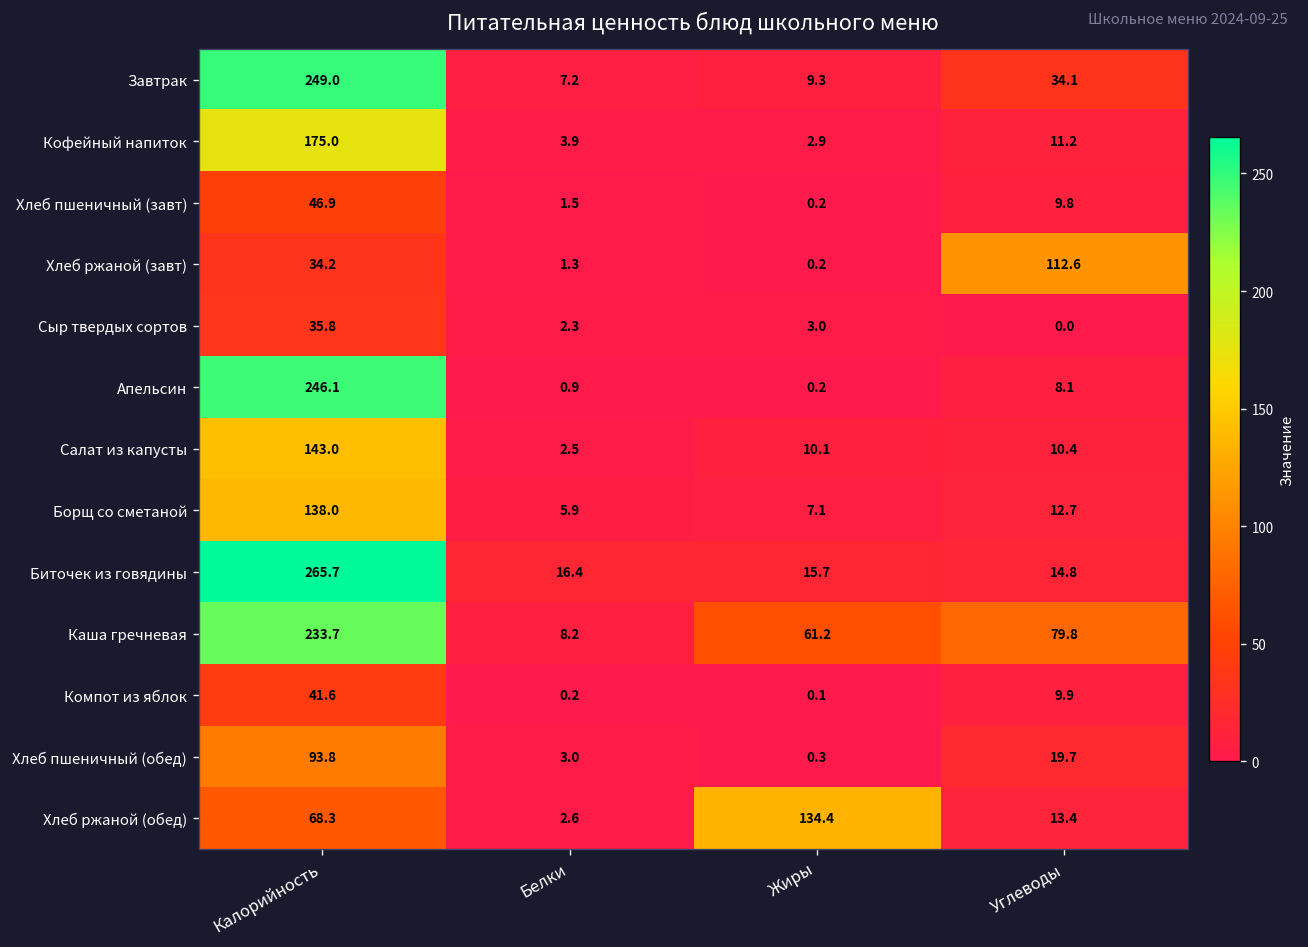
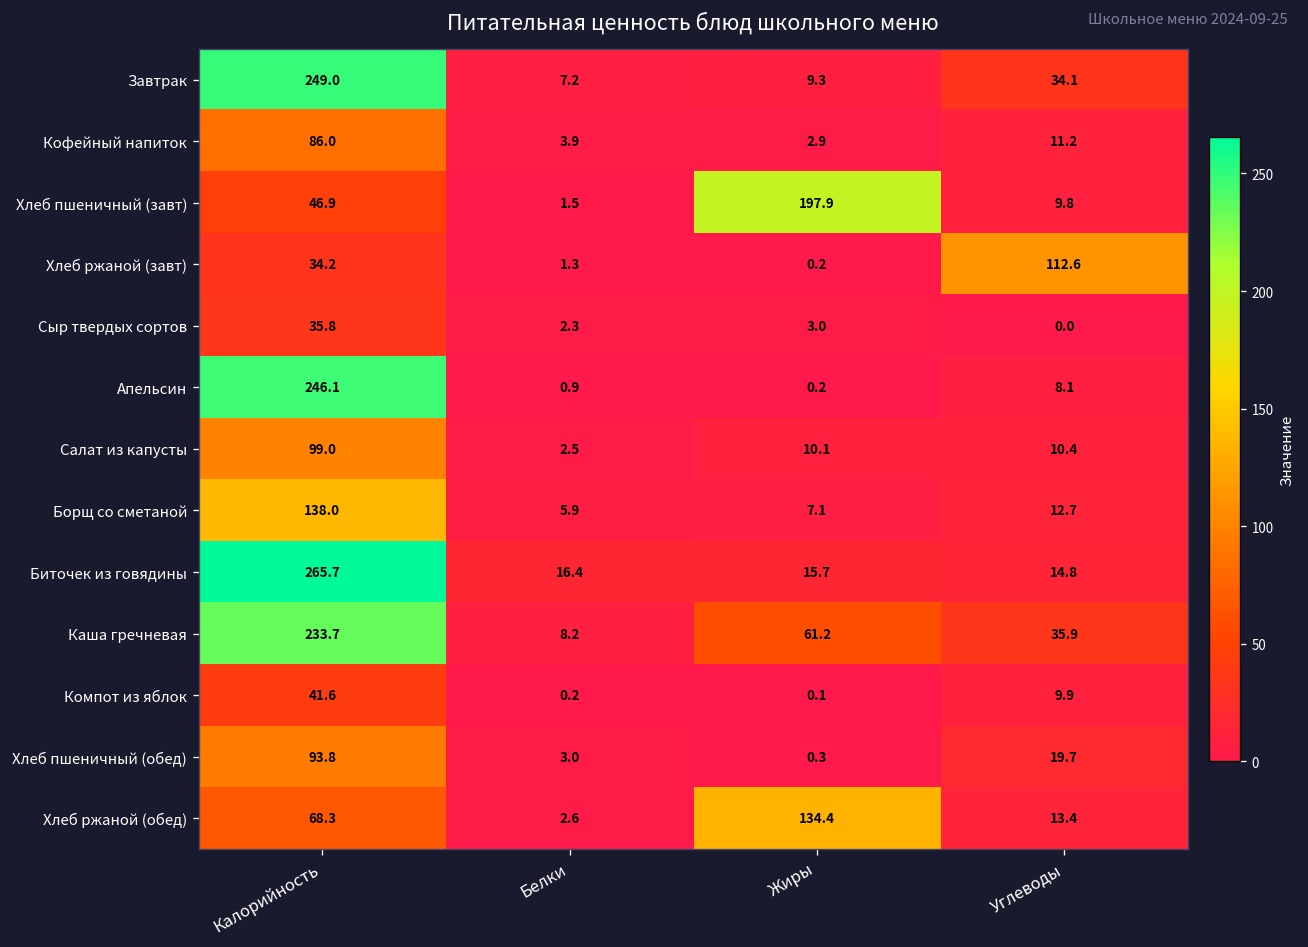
Кофейный напиток, Калорийность: 175.0 -> 86.0
Хлеб пшеничный (завт), Жиры: 0.2 -> 197.9
Салат из капусты, Калорийность: 143.0 -> 99.0
Каша гречневая, Углеводы: 79.8 -> 35.9
